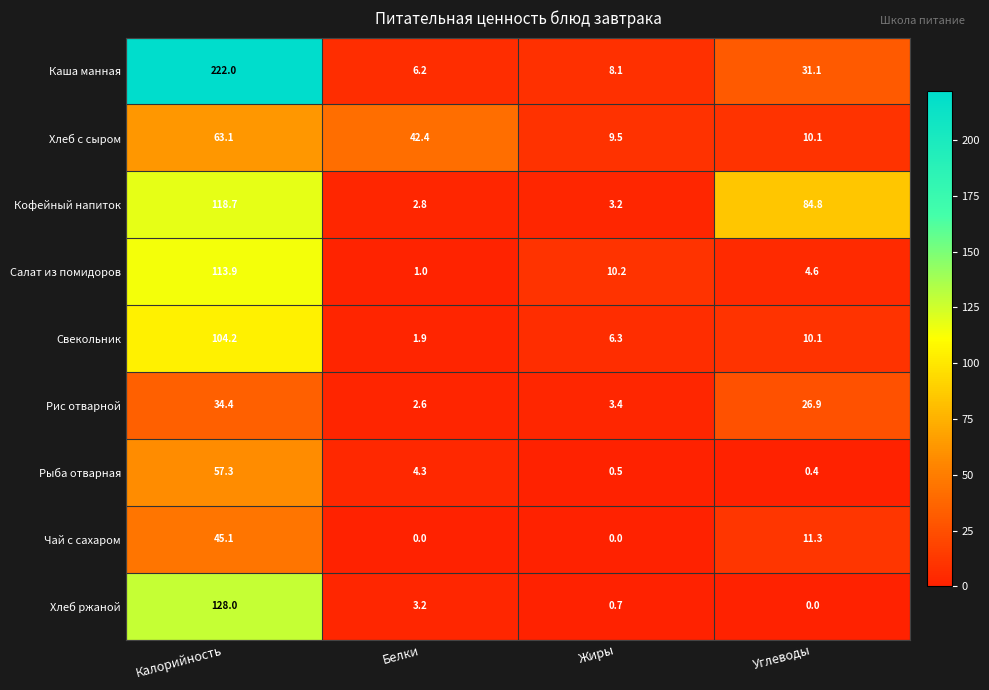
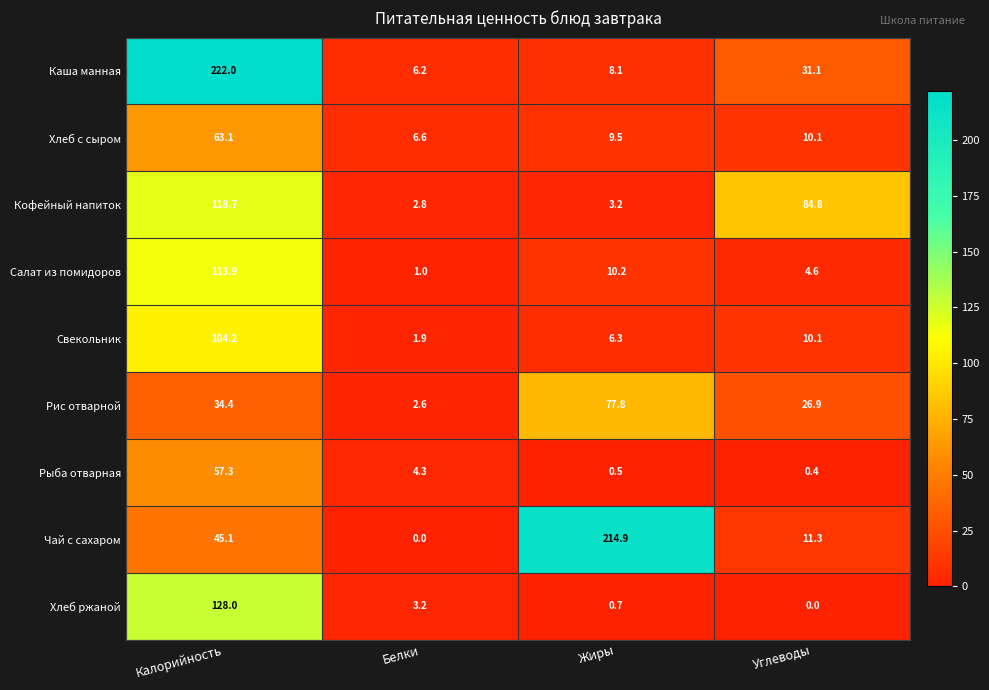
Хлеб с сыром, Белки: 42.4 -> 6.6
Рис отварной, Жиры: 3.4 -> 77.8
Чай с сахаром, Жиры: 0.0 -> 214.9
